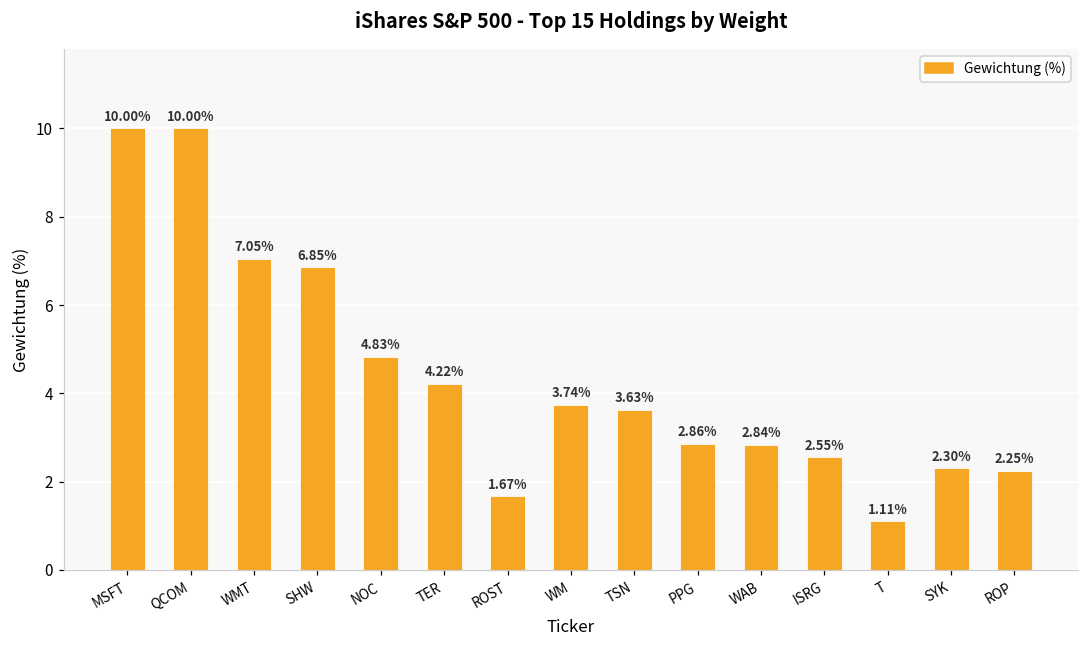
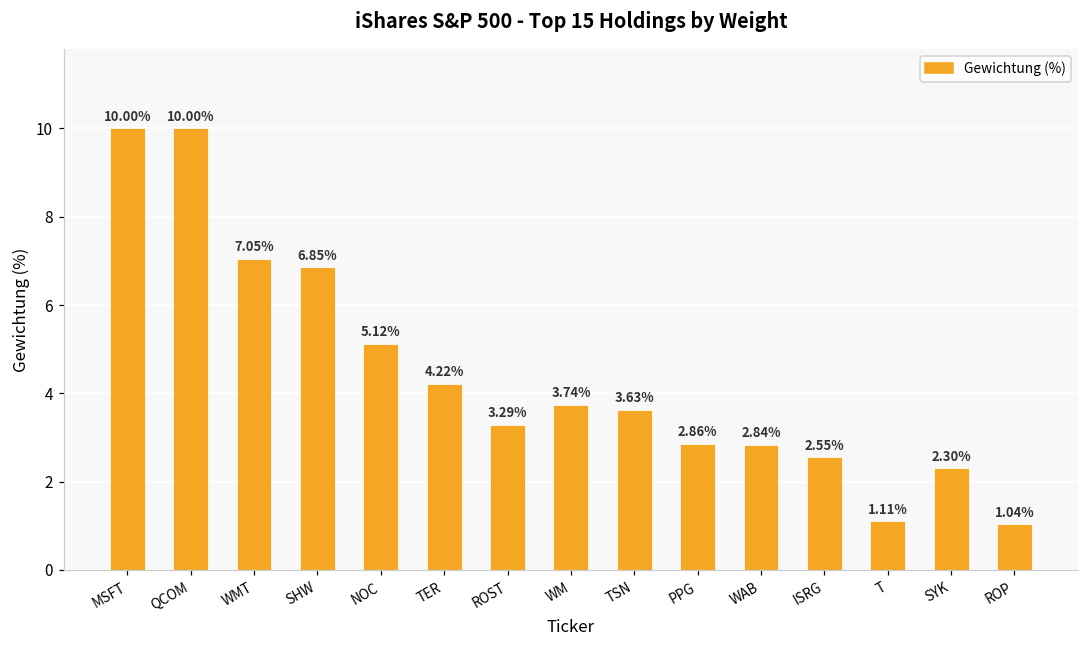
NOC: 4.83% -> 5.12%
ROST: 1.67% -> 3.29%
ROP: 2.25% -> 1.04%
